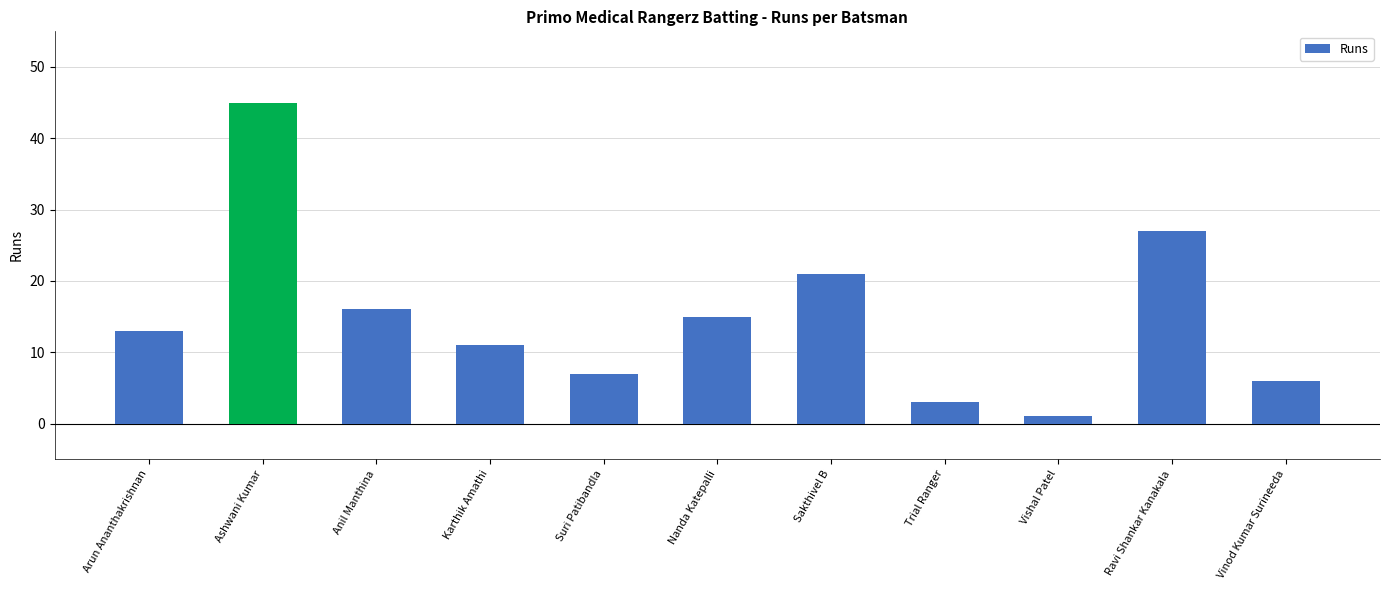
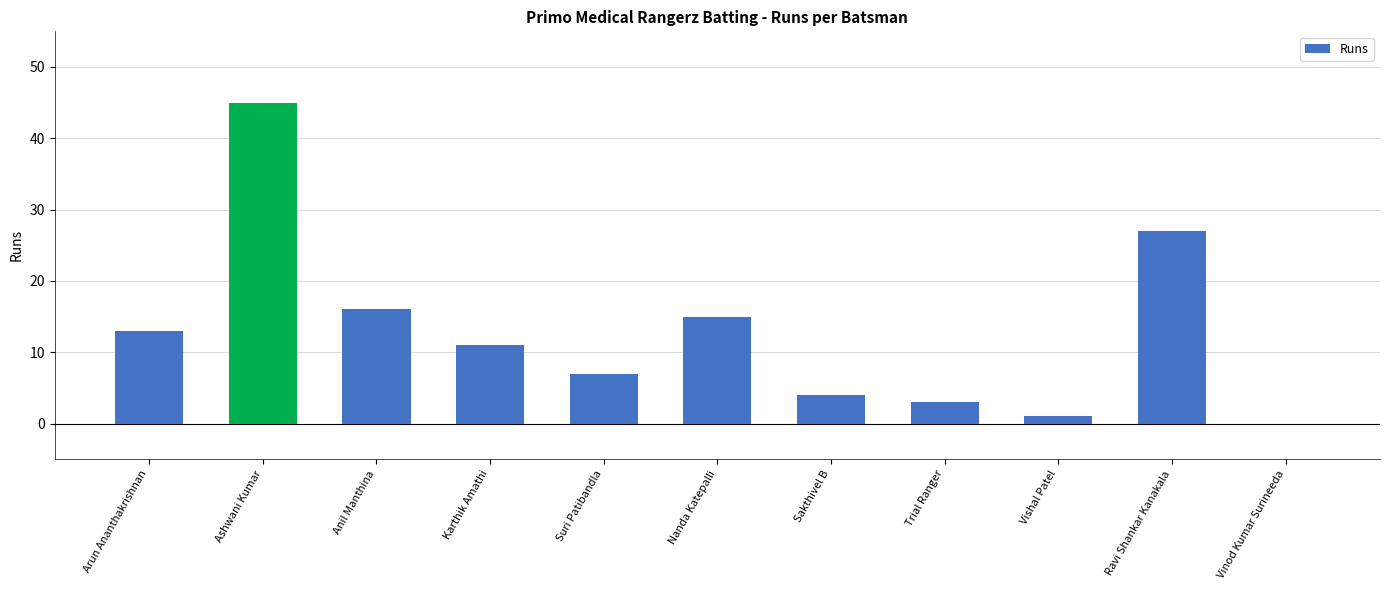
Sakthivel B: 21 -> 4
Vinod Kumar Surineeda: 6 -> 0
